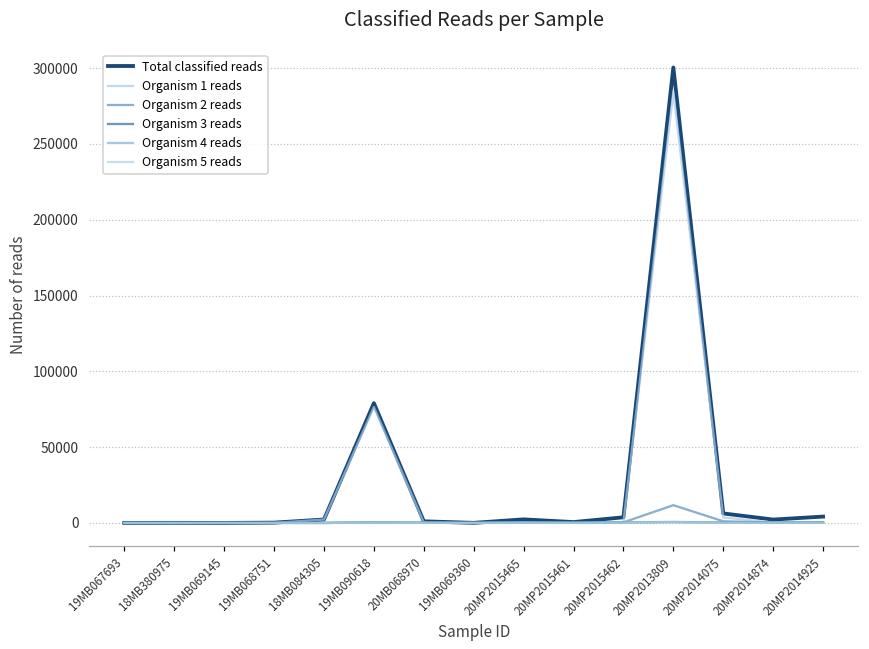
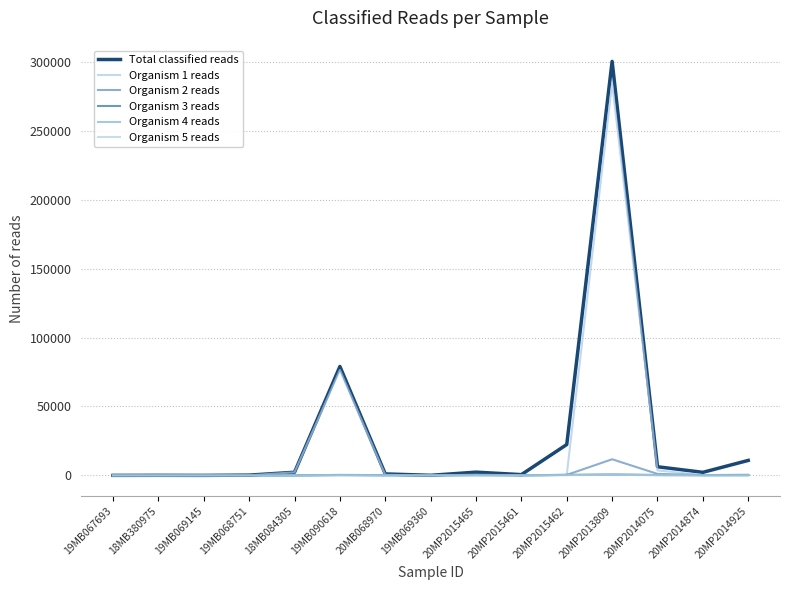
Total classified reads, 20MP2015462: 4000 -> 22000
Total classified reads, 20MP2014925: 4000 -> 11000
